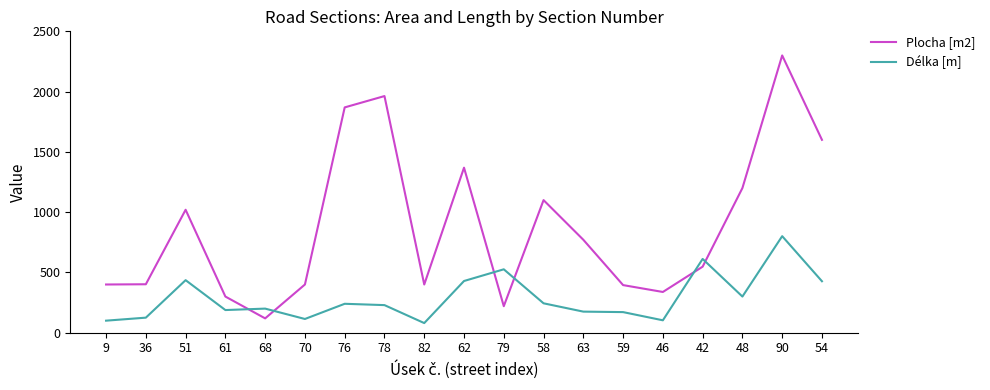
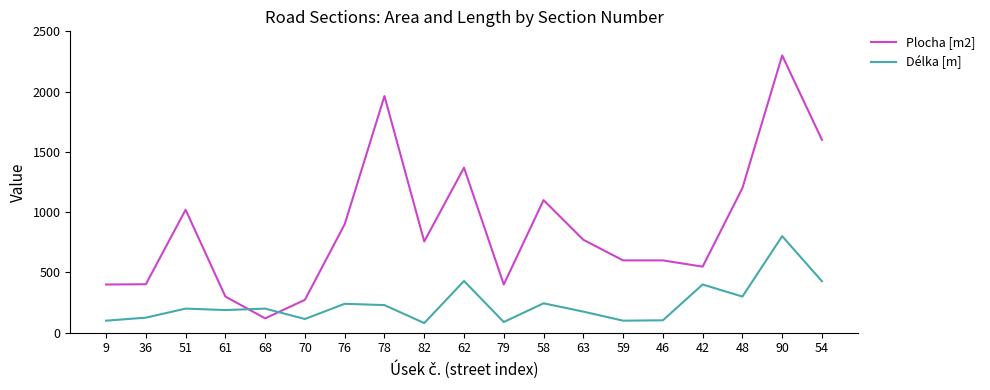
Délka [m], 51: 440 -> 200
Plocha [m2], 70: 400 -> 270
Plocha [m2], 76: 1870 -> 900
Plocha [m2], 82: 400 -> 760
Plocha [m2], 79: 220 -> 400
Délka [m], 79: 530 -> 90
Plocha [m2], 59: 400 -> 600
Délka [m], 59: 170 -> 100
Plocha [m2], 46: 340 -> 600
Délka [m], 42: 610 -> 400
